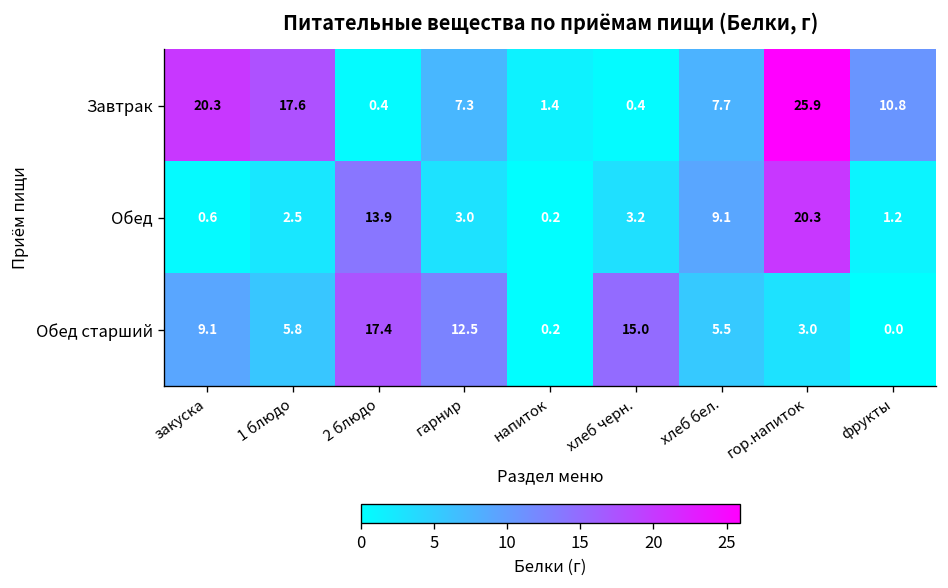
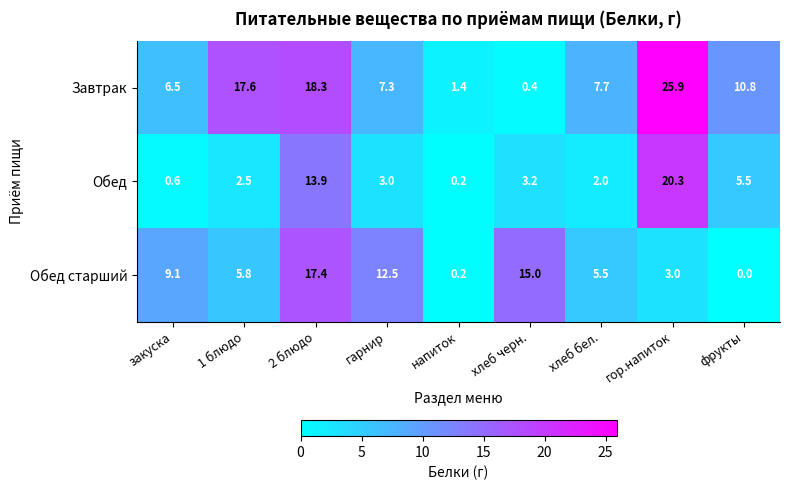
Завтрак, закуска: 20.3 -> 6.5
Завтрак, 2 блюдо: 0.4 -> 18.3
Обед, хлеб бел.: 9.1 -> 2.0
Обед, фрукты: 1.2 -> 5.5
